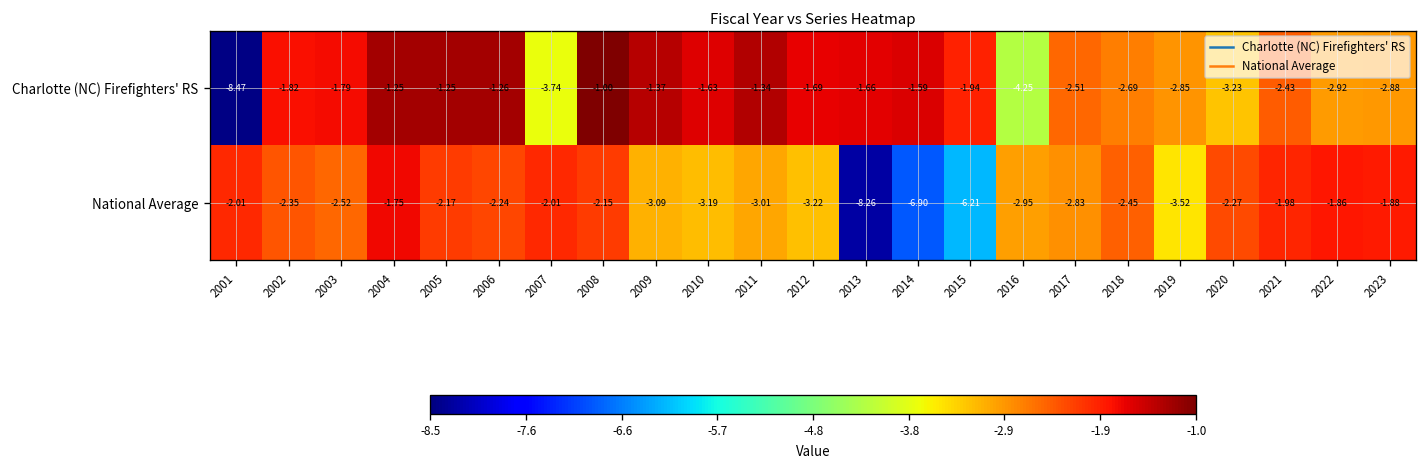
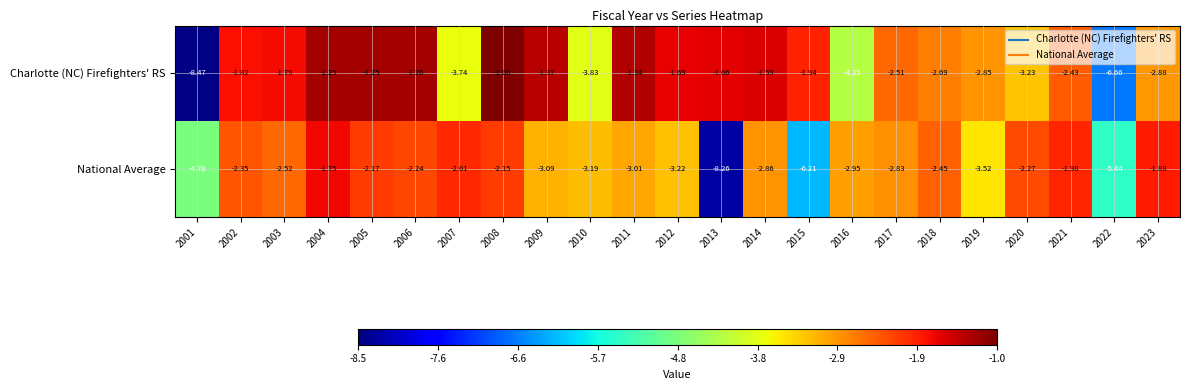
Charlotte (NC) Firefighters' RS, 2010: -1.63 -> -3.83
Charlotte (NC) Firefighters' RS, 2022: -2.92 -> -6.66
National Average, 2001: -2.01 -> -4.76
National Average, 2014: -6.90 -> -2.86
National Average, 2022: -1.86 -> -5.44
